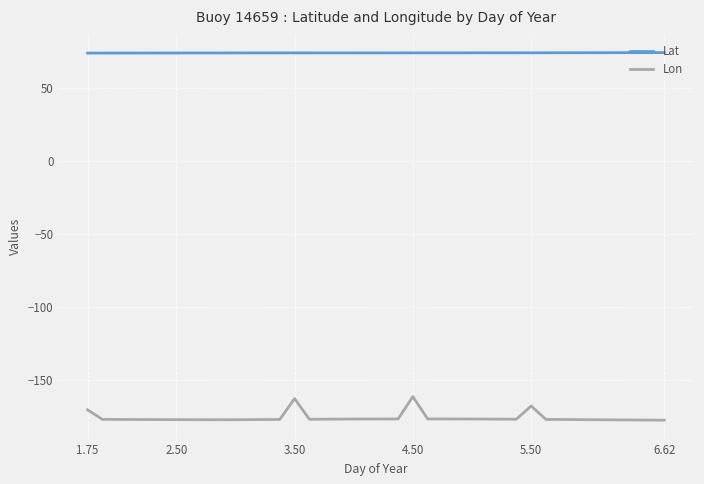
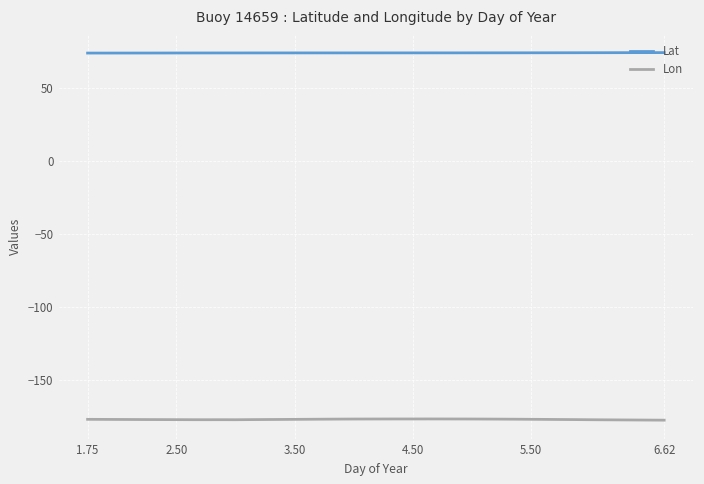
Lon, 1.75: -171 -> -177
Lon, 3.50: -163 -> -177
Lon, 4.50: -161 -> -177
Lon, 5.50: -168 -> -177
